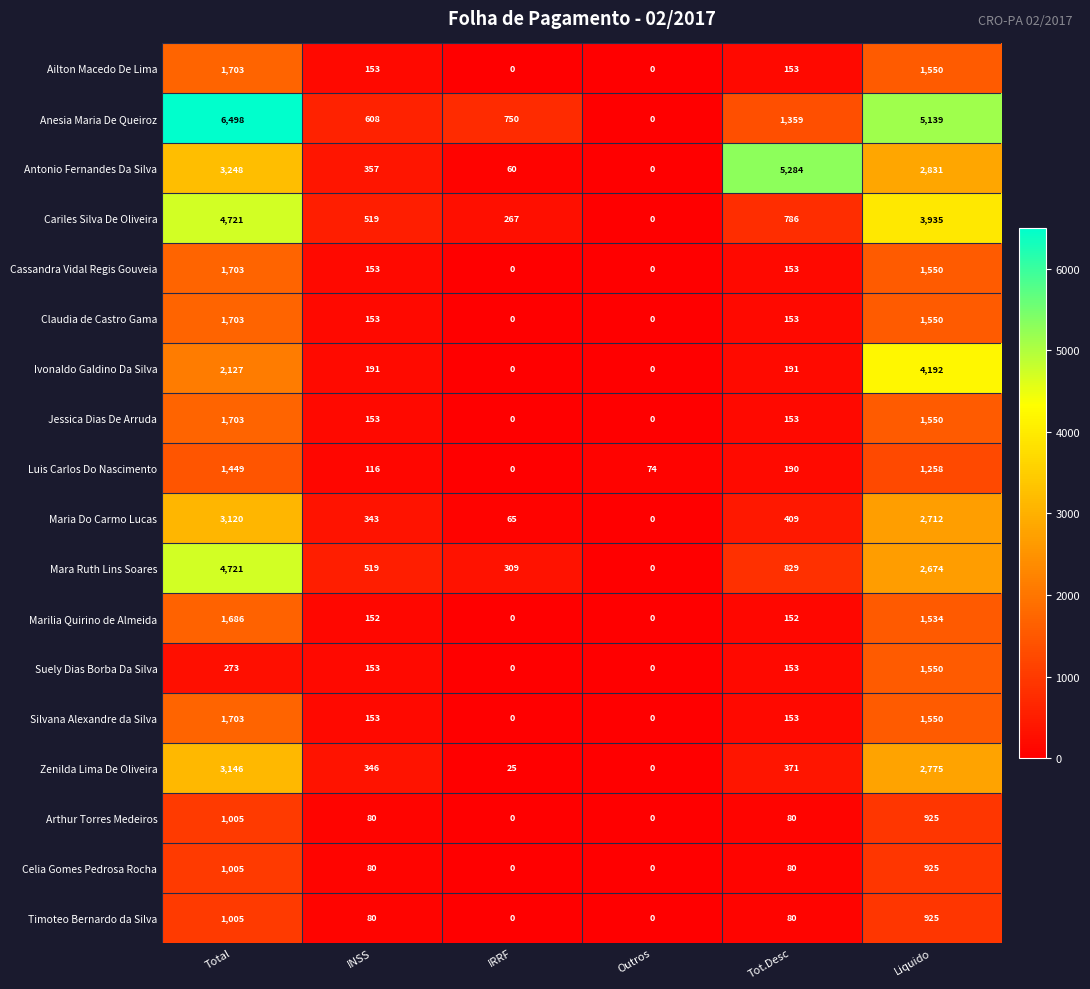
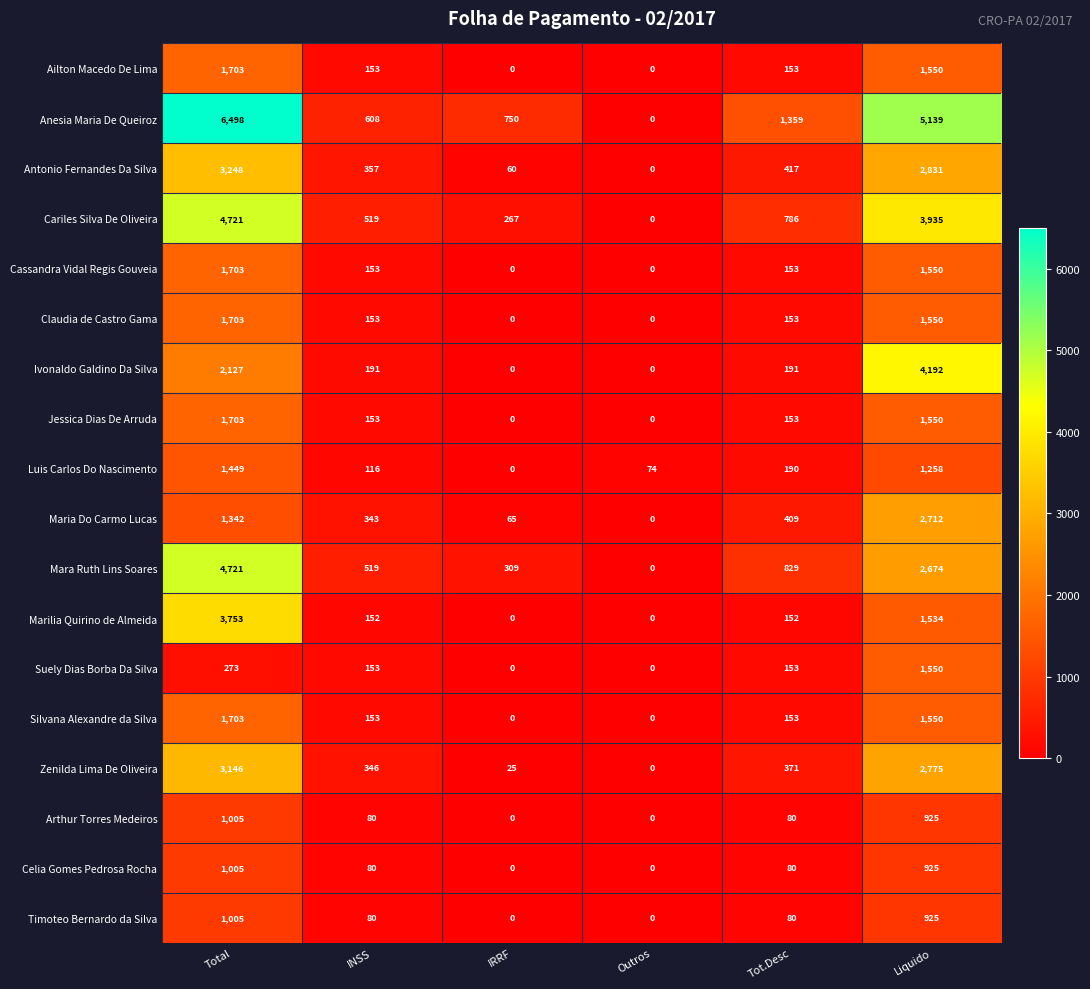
Antonio Fernandes Da Silva, Tot.Desc: 5,284 -> 417
Maria Do Carmo Lucas, Total: 3,120 -> 1,342
Marilia Quirino de Almeida, Total: 1,686 -> 3,753
